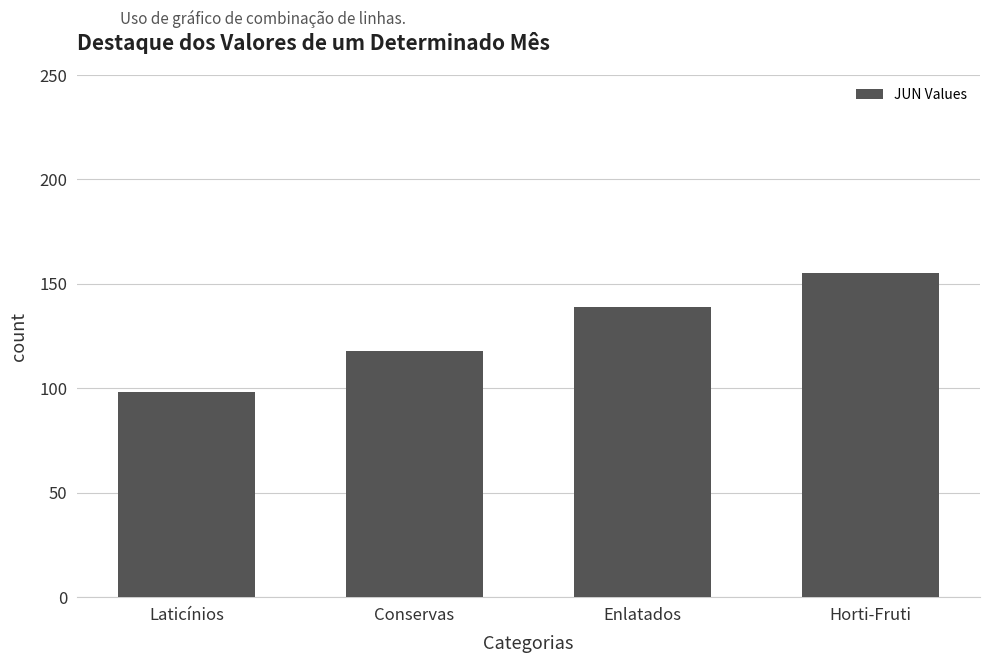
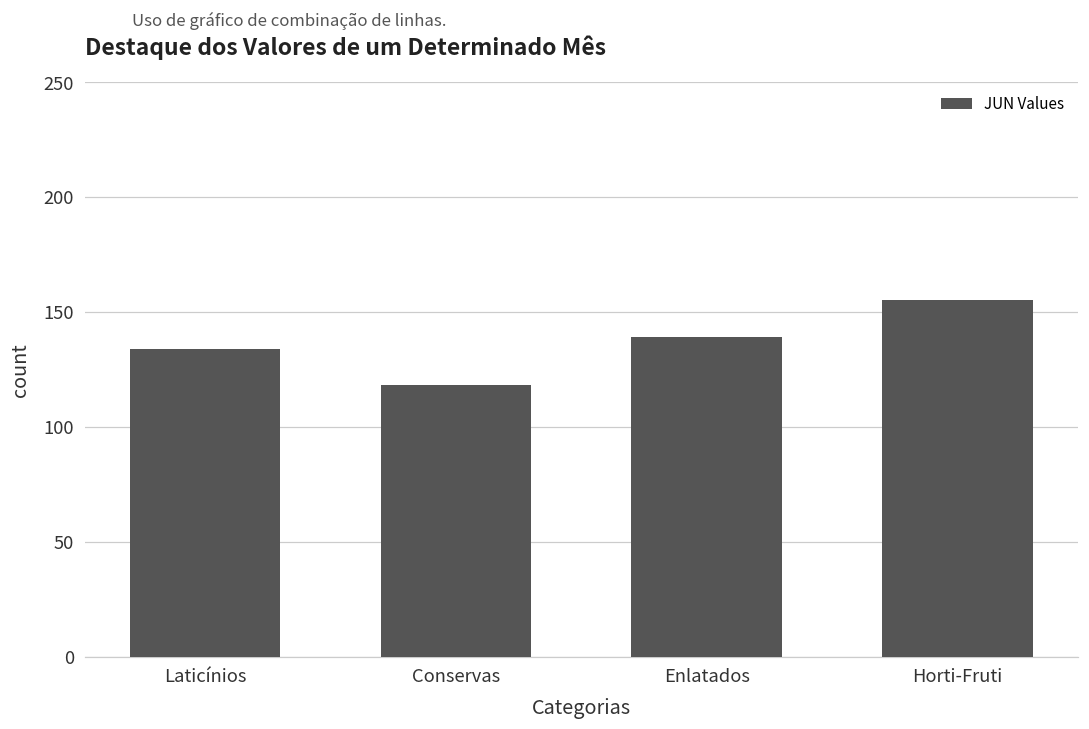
Laticínios: 98 -> 134
